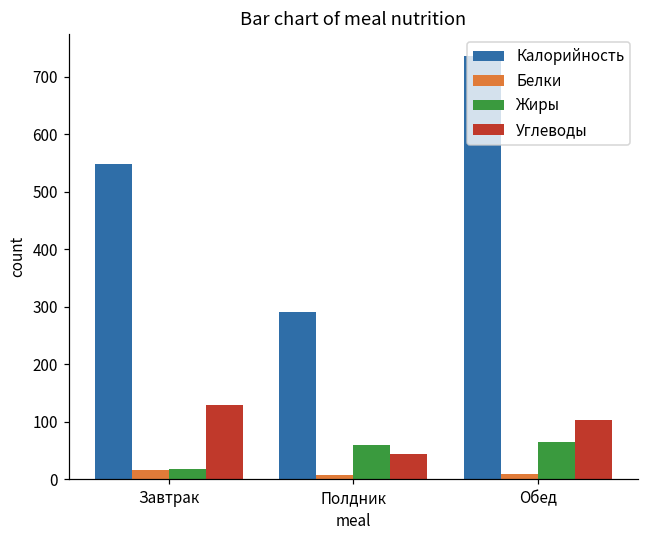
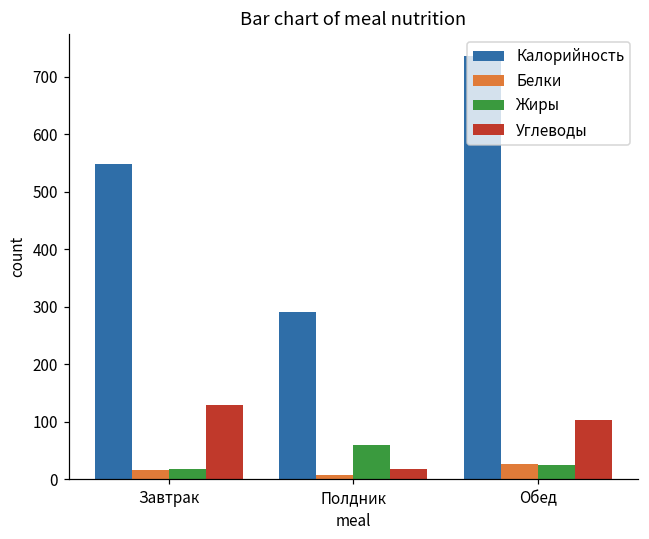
Углеводы, Полдник: 40 -> 20
Белки, Обед: 10 -> 30
Жиры, Обед: 60 -> 30
